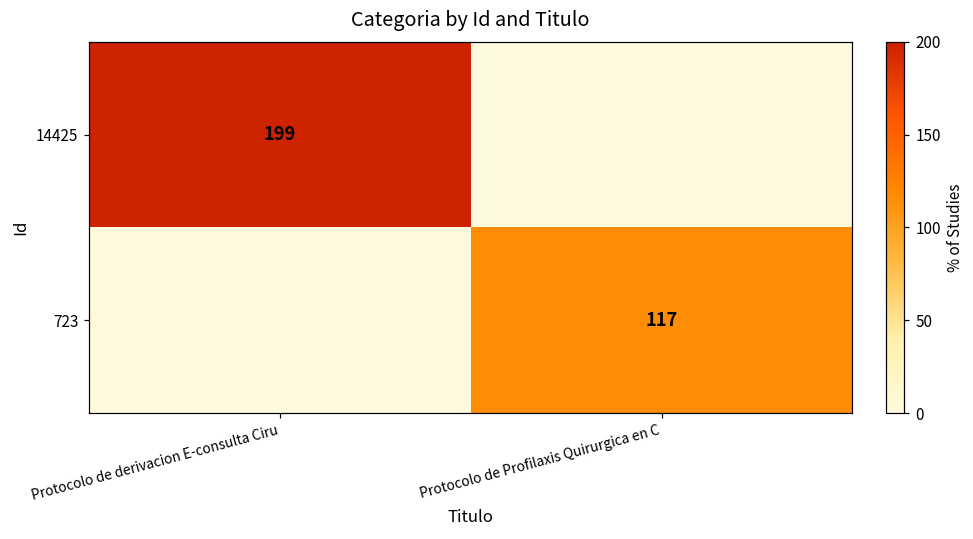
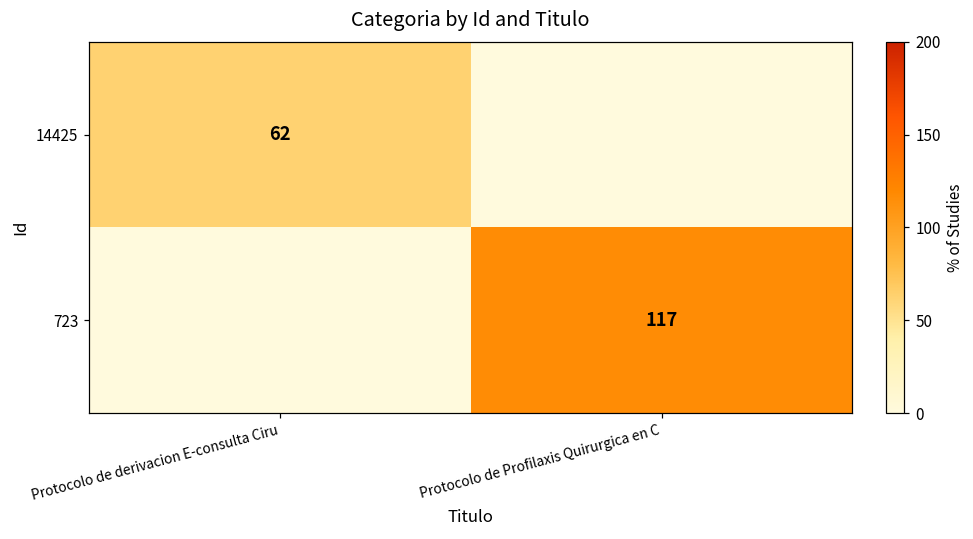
14425, Protocolo de derivacion E-consulta Ciru: 199 -> 62
